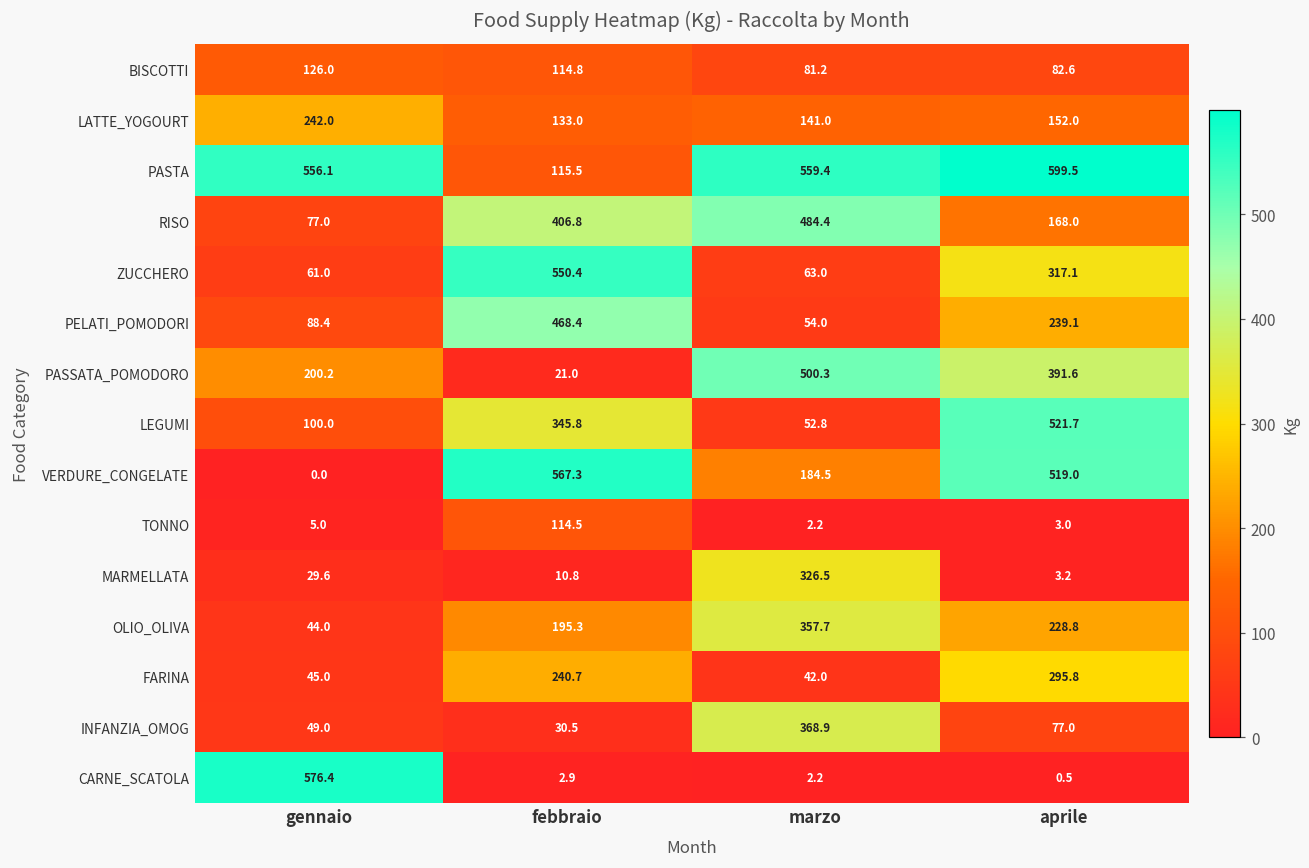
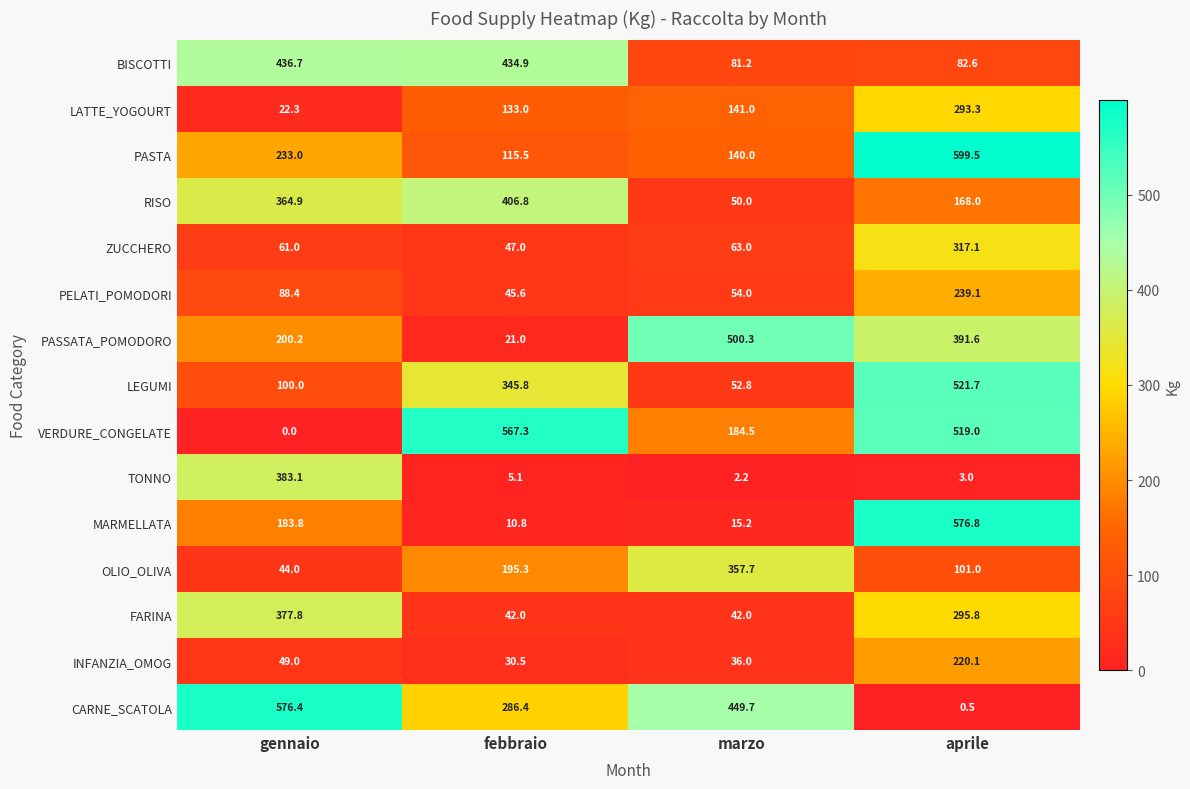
BISCOTTI, gennaio: 126.0 -> 436.7
BISCOTTI, febbraio: 114.8 -> 434.9
LATTE_YOGOURT, gennaio: 242.0 -> 22.3
LATTE_YOGOURT, aprile: 152.0 -> 293.3
PASTA, gennaio: 556.1 -> 233.0
PASTA, marzo: 559.4 -> 140.0
RISO, gennaio: 77.0 -> 364.9
RISO, marzo: 484.4 -> 50.0
ZUCCHERO, febbraio: 550.4 -> 47.0
PELATI_POMODORI, febbraio: 468.4 -> 45.6
TONNO, gennaio: 5.0 -> 383.1
TONNO, febbraio: 114.5 -> 5.1
MARMELLATA, gennaio: 29.6 -> 183.8
MARMELLATA, marzo: 326.5 -> 15.2
MARMELLATA, aprile: 3.2 -> 576.8
OLIO_OLIVA, aprile: 228.8 -> 101.0
FARINA, gennaio: 45.0 -> 377.8
FARINA, febbraio: 240.7 -> 42.0
INFANZIA_OMOG, marzo: 368.9 -> 36.0
INFANZIA_OMOG, aprile: 77.0 -> 220.1
CARNE_SCATOLA, febbraio: 2.9 -> 286.4
CARNE_SCATOLA, marzo: 2.2 -> 449.7
